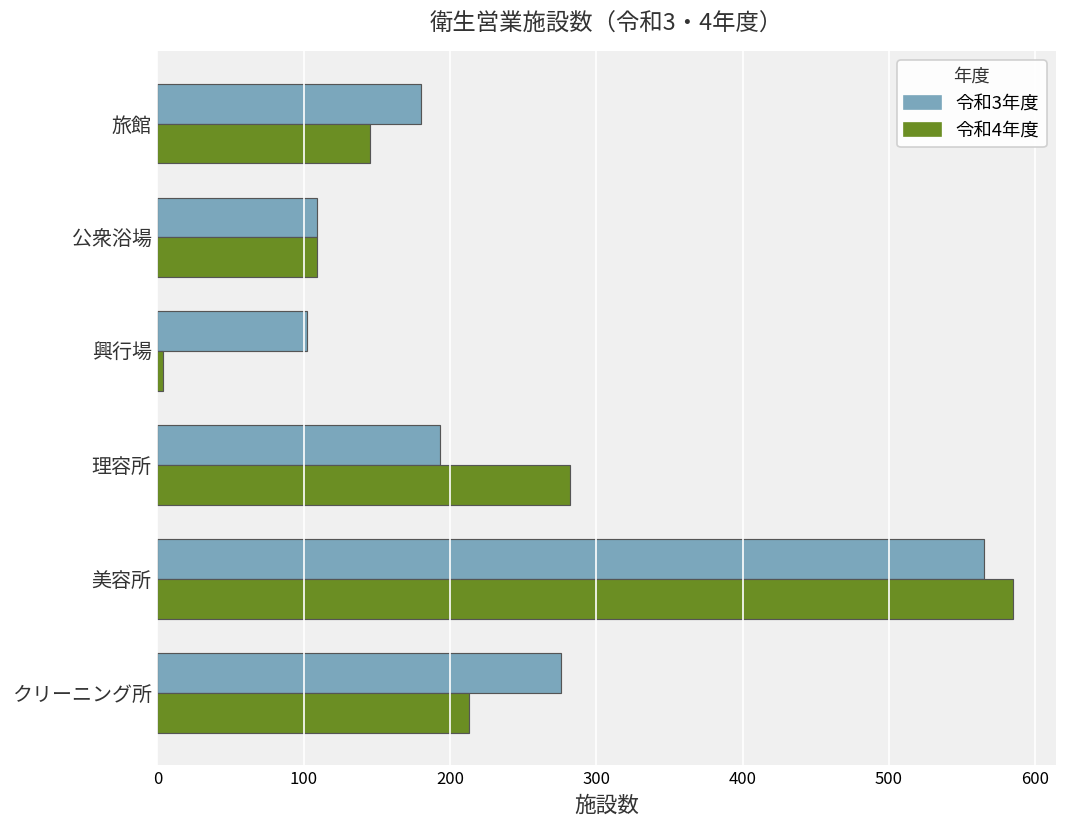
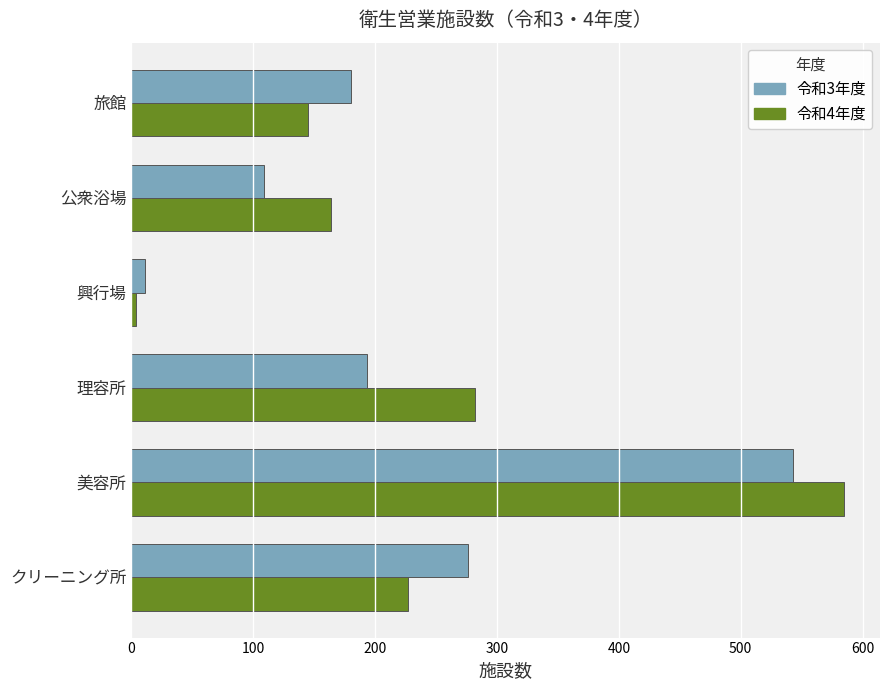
令和4年度, 公衆浴場: 109 -> 164
令和3年度, 興行場: 102 -> 11
令和3年度, 美容所: 565 -> 543
令和4年度, クリーニング所: 213 -> 227
